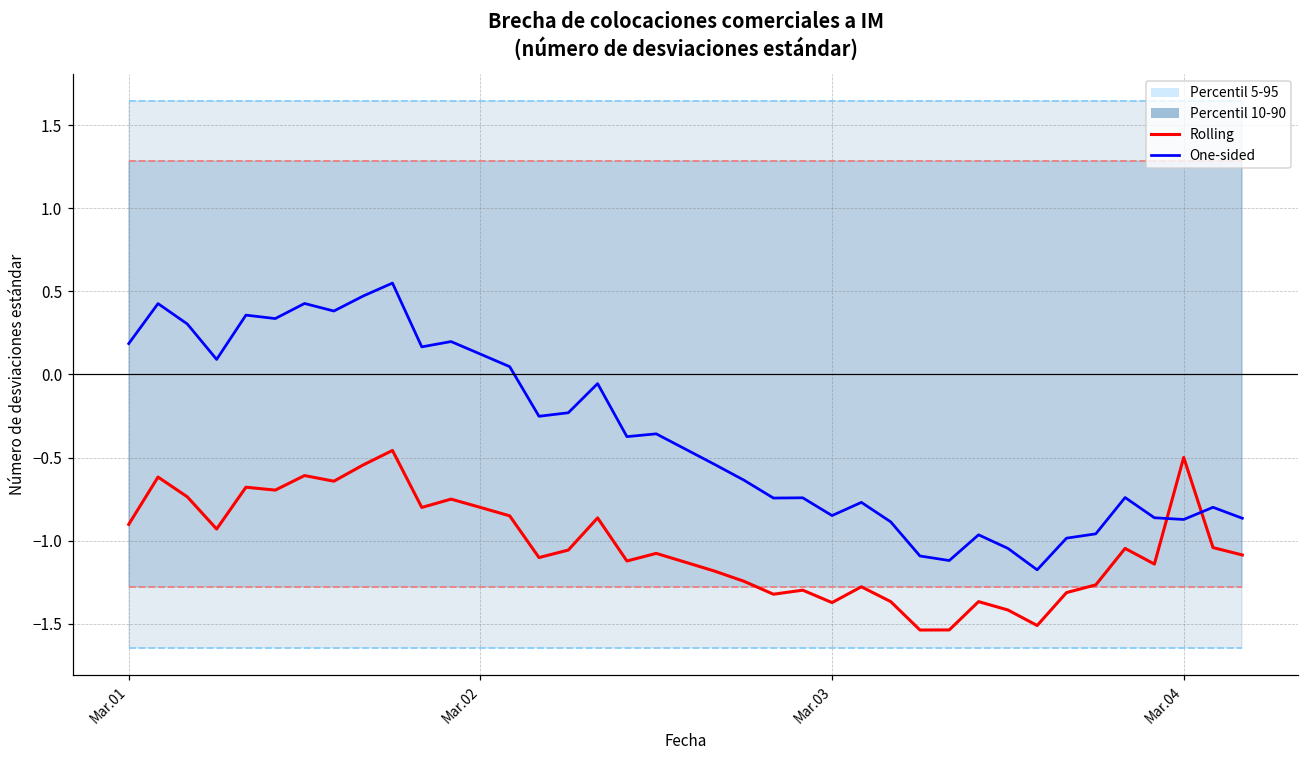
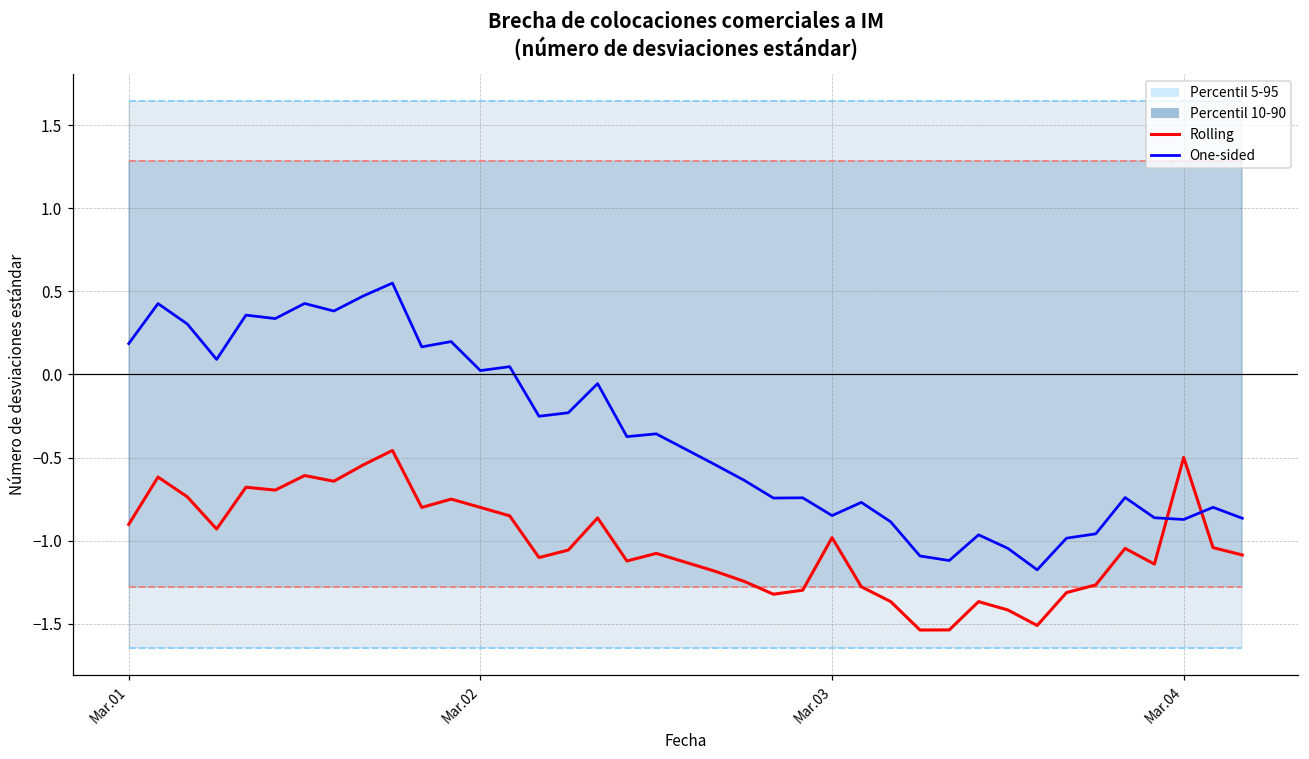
One-sided, Mar.02: 0.12 -> 0.02
Rolling, Mar.03: -1.37 -> -0.98
